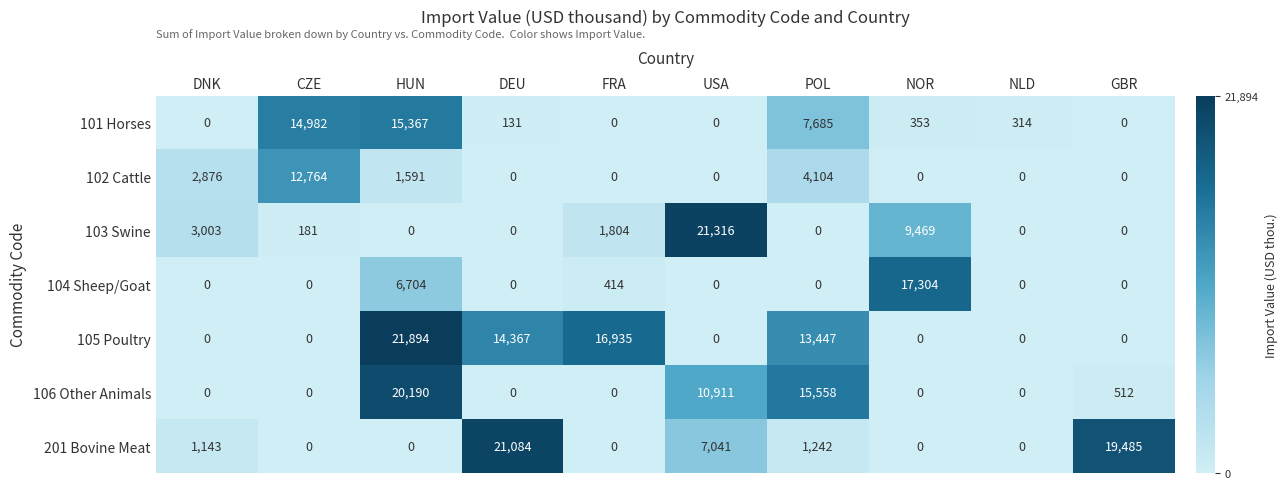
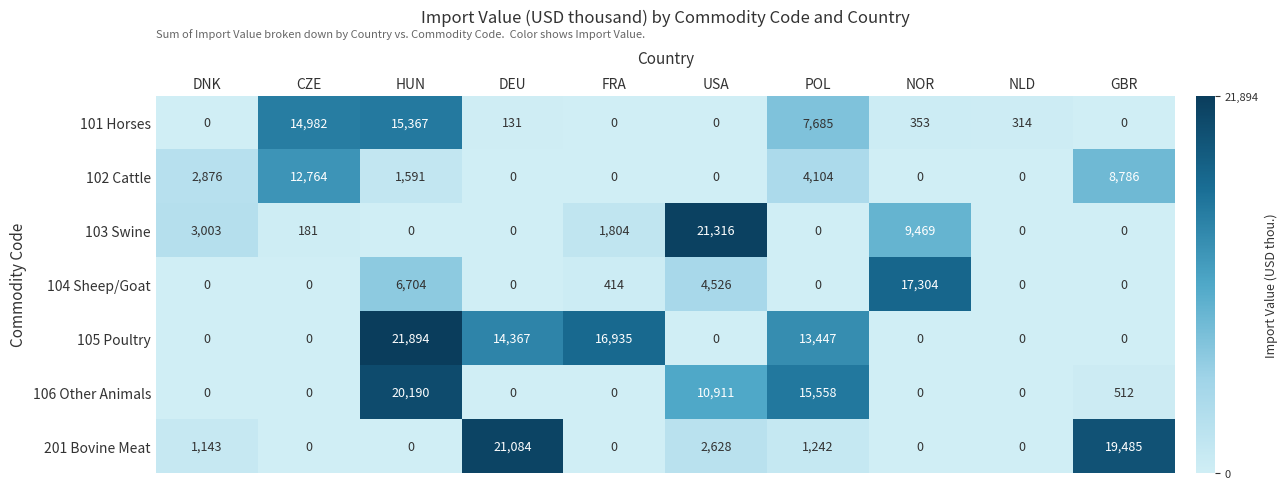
102 Cattle, GBR: 0 -> 8,786
104 Sheep/Goat, USA: 0 -> 4,526
201 Bovine Meat, USA: 7,041 -> 2,628
